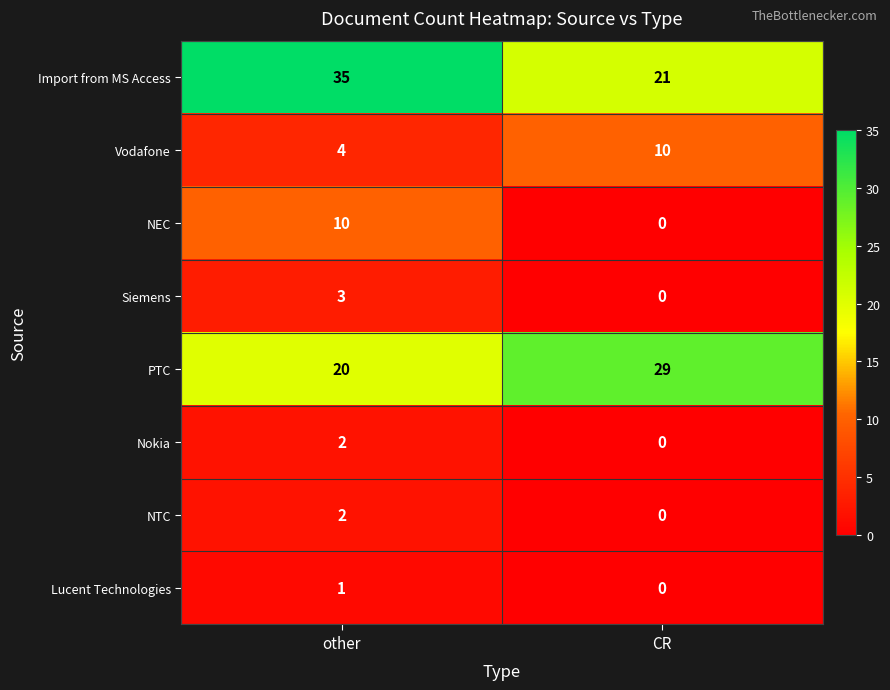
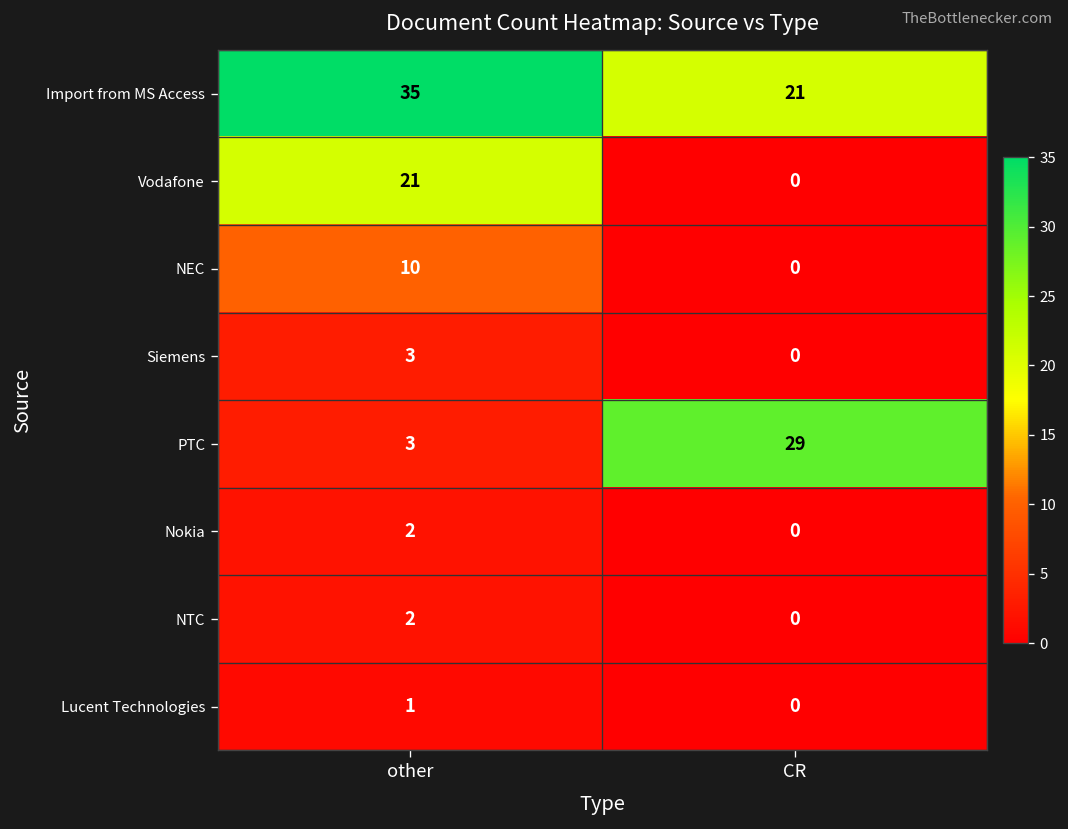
Vodafone, other: 4 -> 21
Vodafone, CR: 10 -> 0
PTC, other: 20 -> 3
